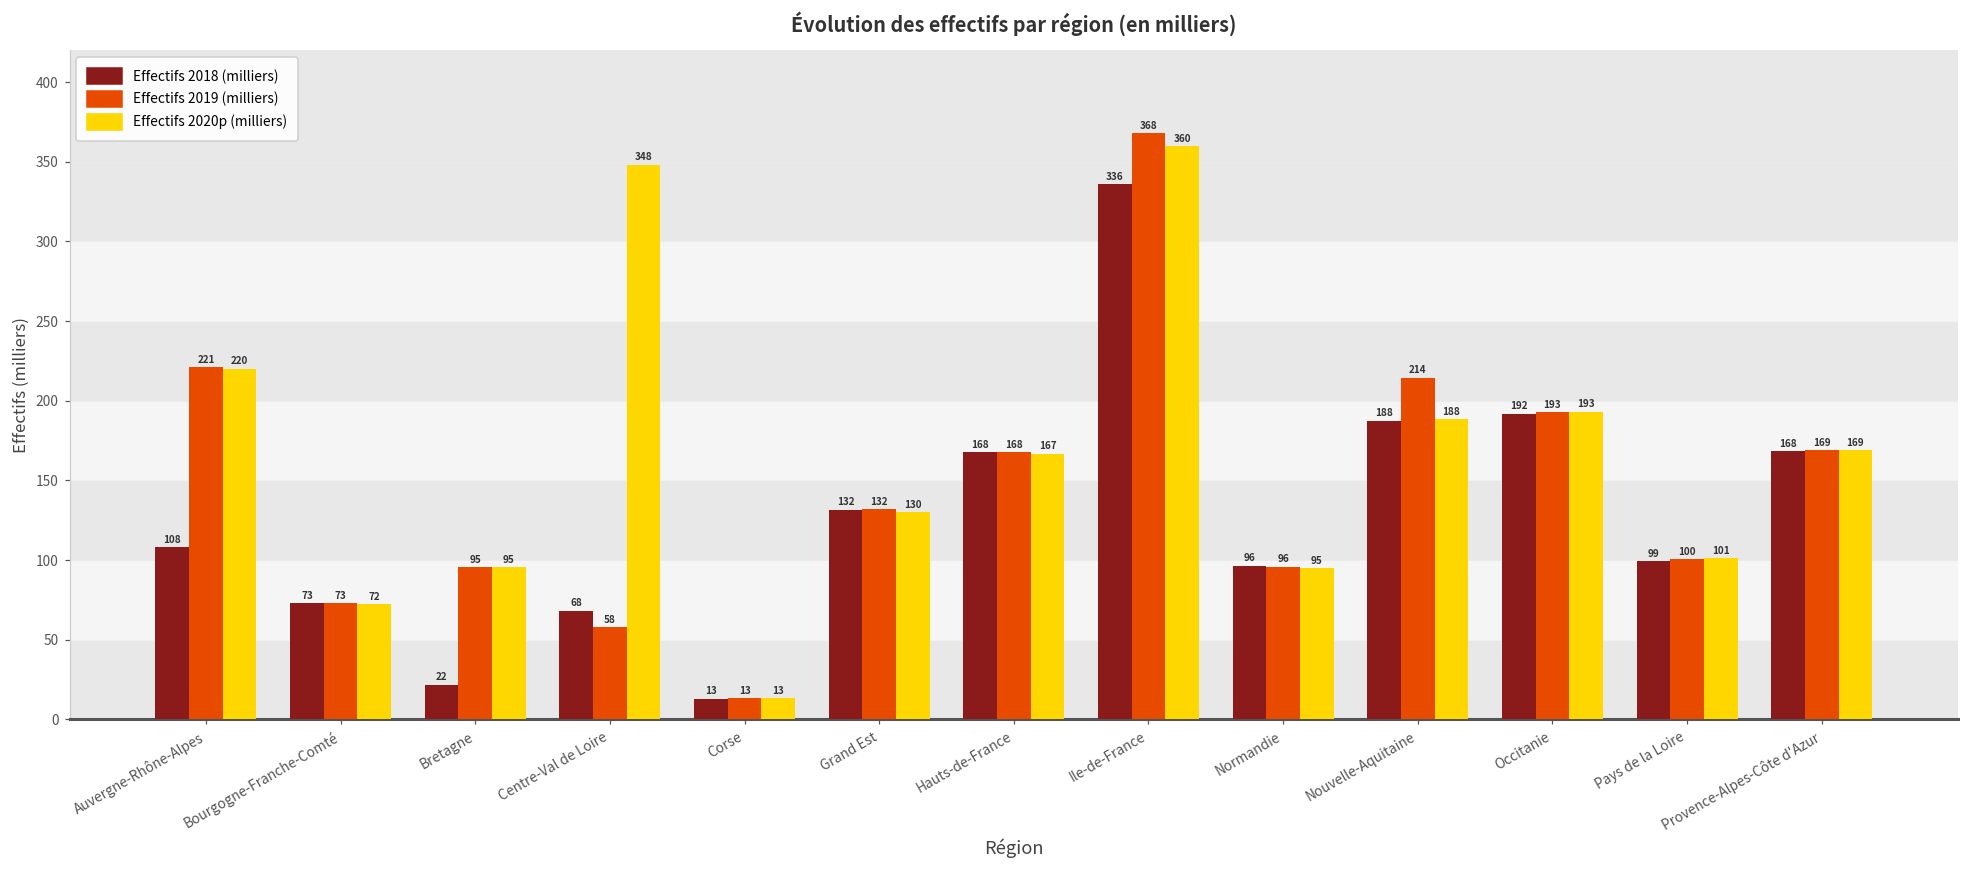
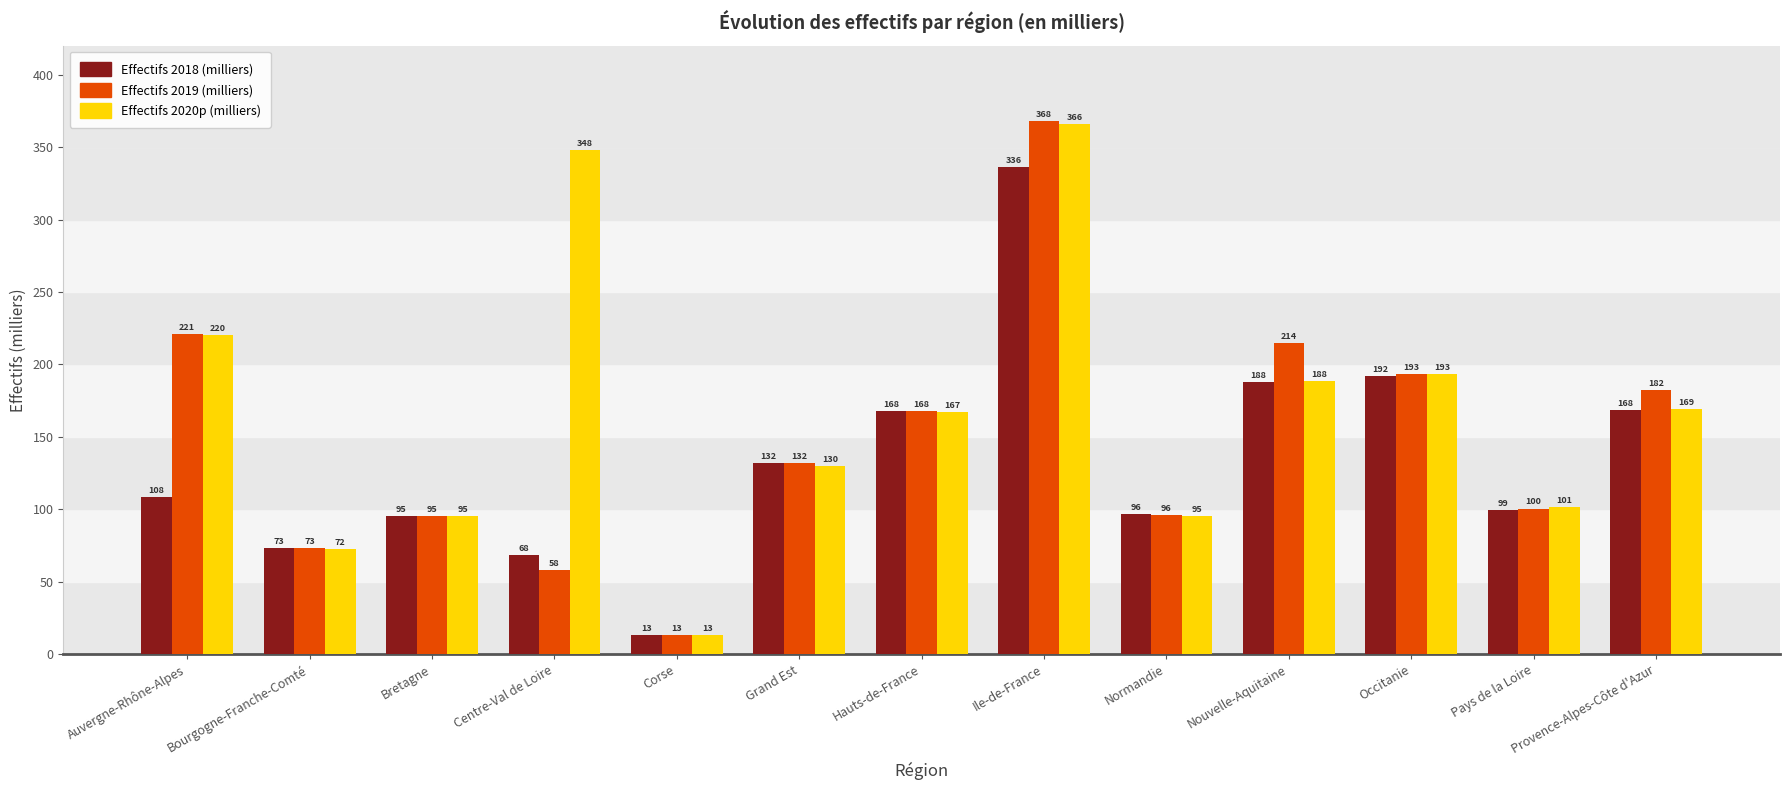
Effectifs 2018 (milliers), Bretagne: 22 -> 95
Effectifs 2020p (milliers), Ile-de-France: 360 -> 366
Effectifs 2019 (milliers), Provence-Alpes-Côte d'Azur: 169 -> 182
